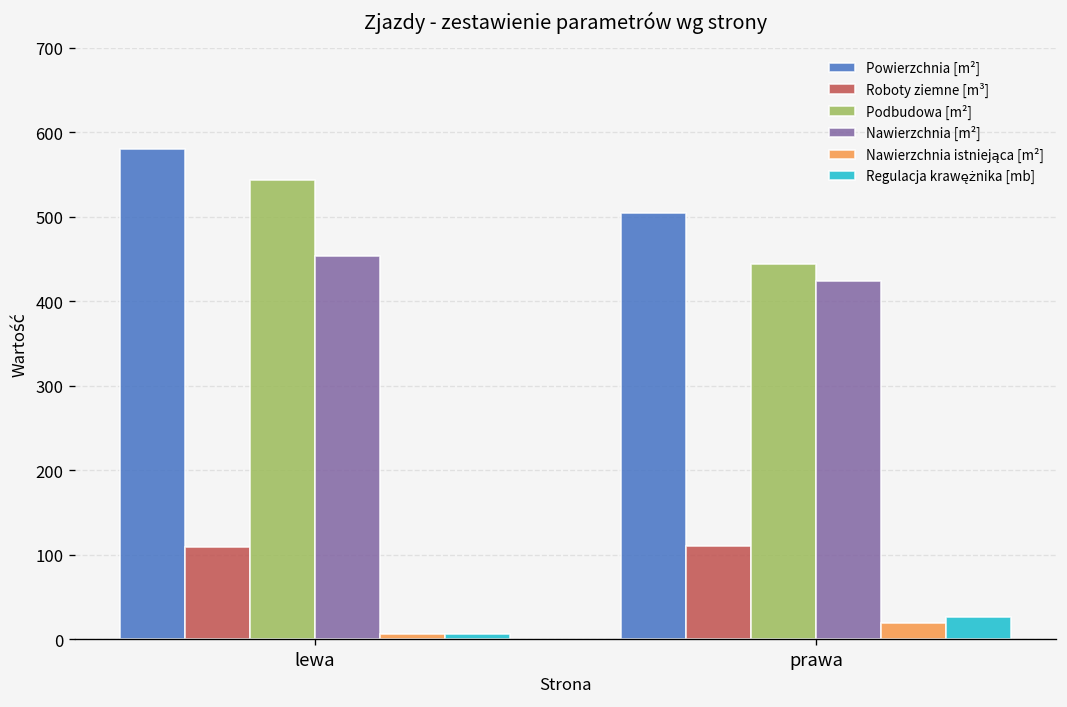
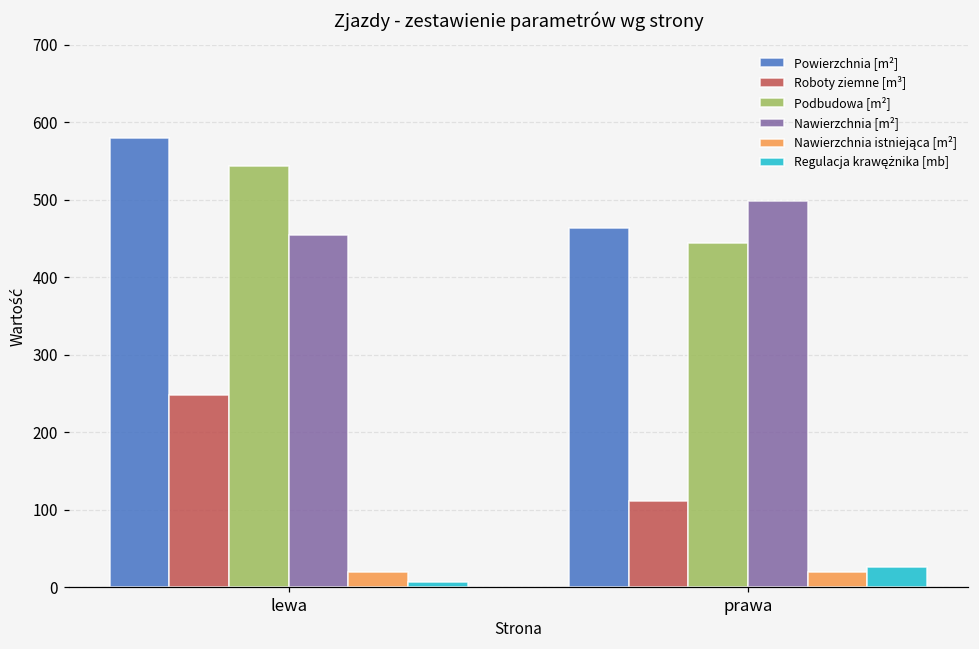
Roboty ziemne [m³], lewa: 110 -> 250
Nawierzchnia istniejąca [m²], lewa: 10 -> 20
Powierzchnia [m²], prawa: 510 -> 460
Nawierzchnia [m²], prawa: 420 -> 500
